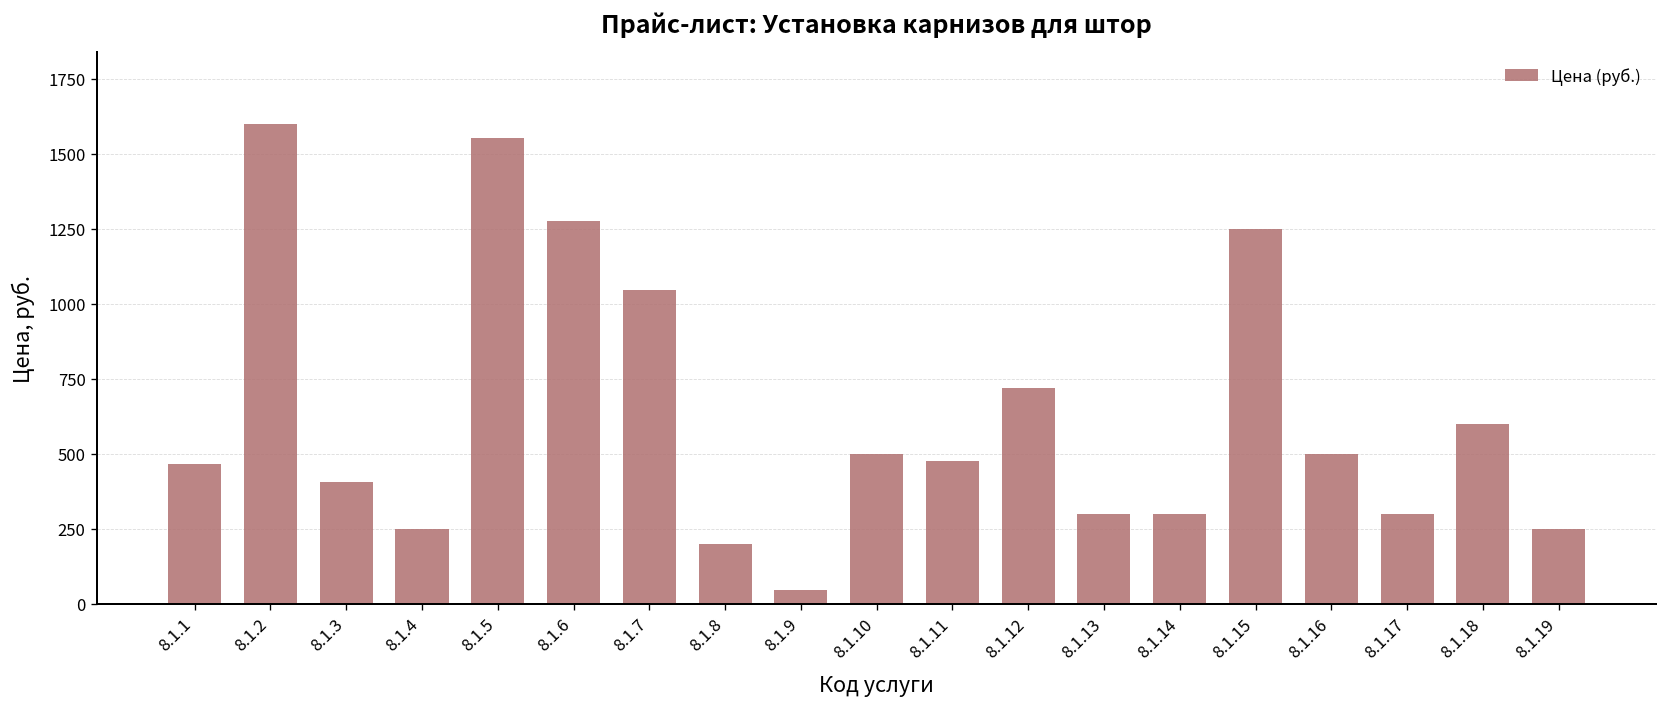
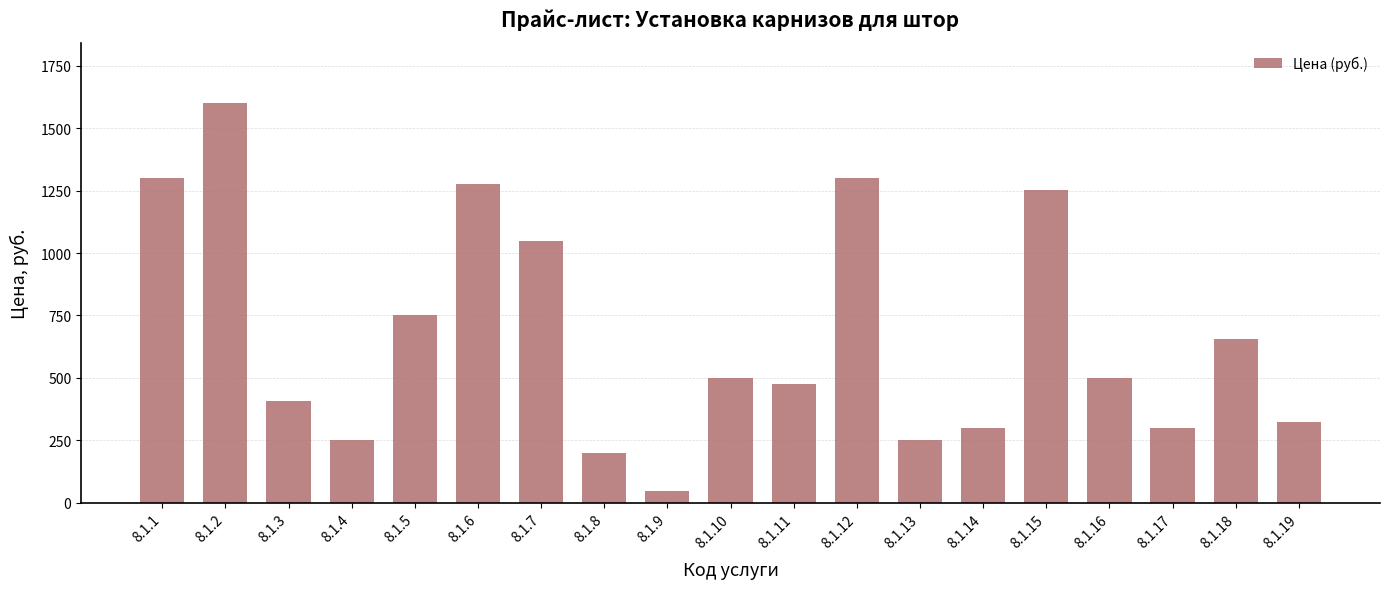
8.1.1: 470 -> 1300
8.1.5: 1550 -> 750
8.1.12: 720 -> 1300
8.1.13: 300 -> 250
8.1.18: 600 -> 660
8.1.19: 250 -> 330
